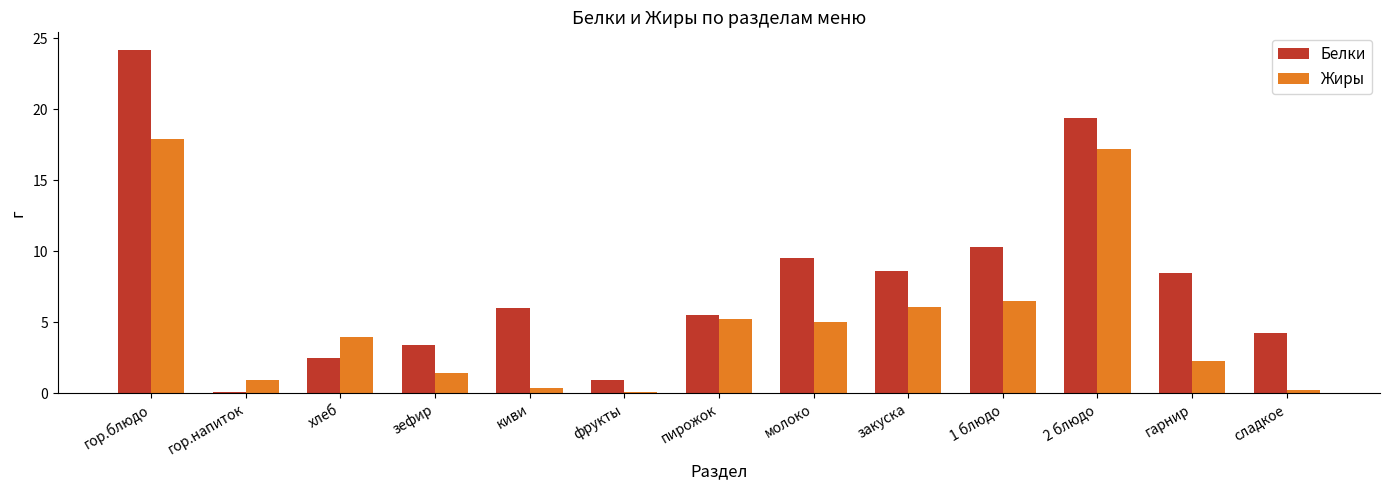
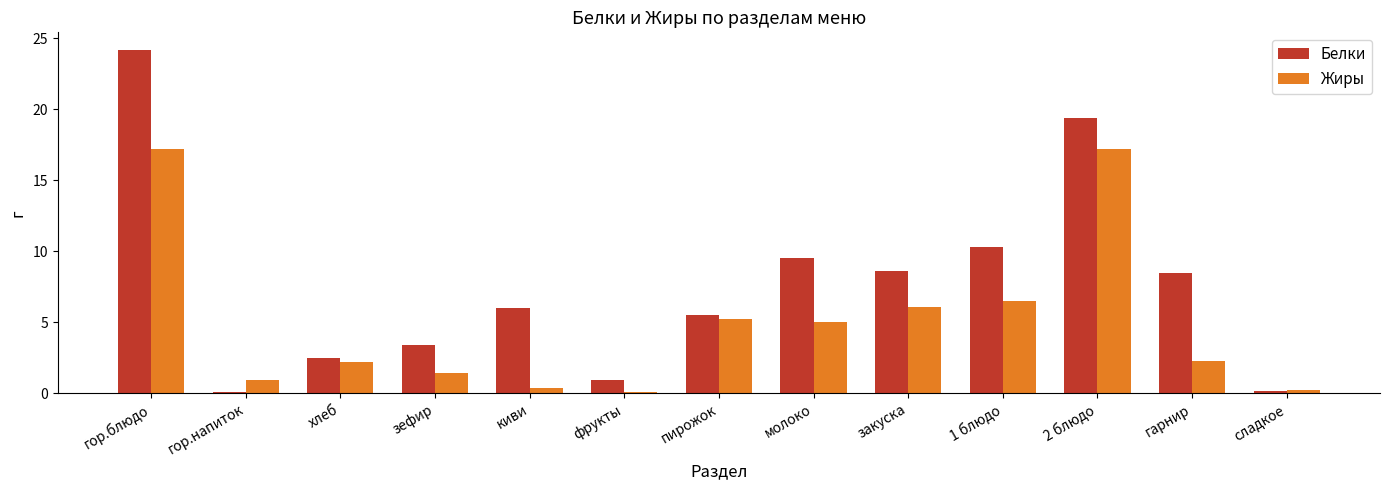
Жиры, гор.блюдо: 17.9 -> 17.2
Жиры, хлеб: 3.9 -> 2.2
Белки, сладкое: 4.2 -> 0.2
